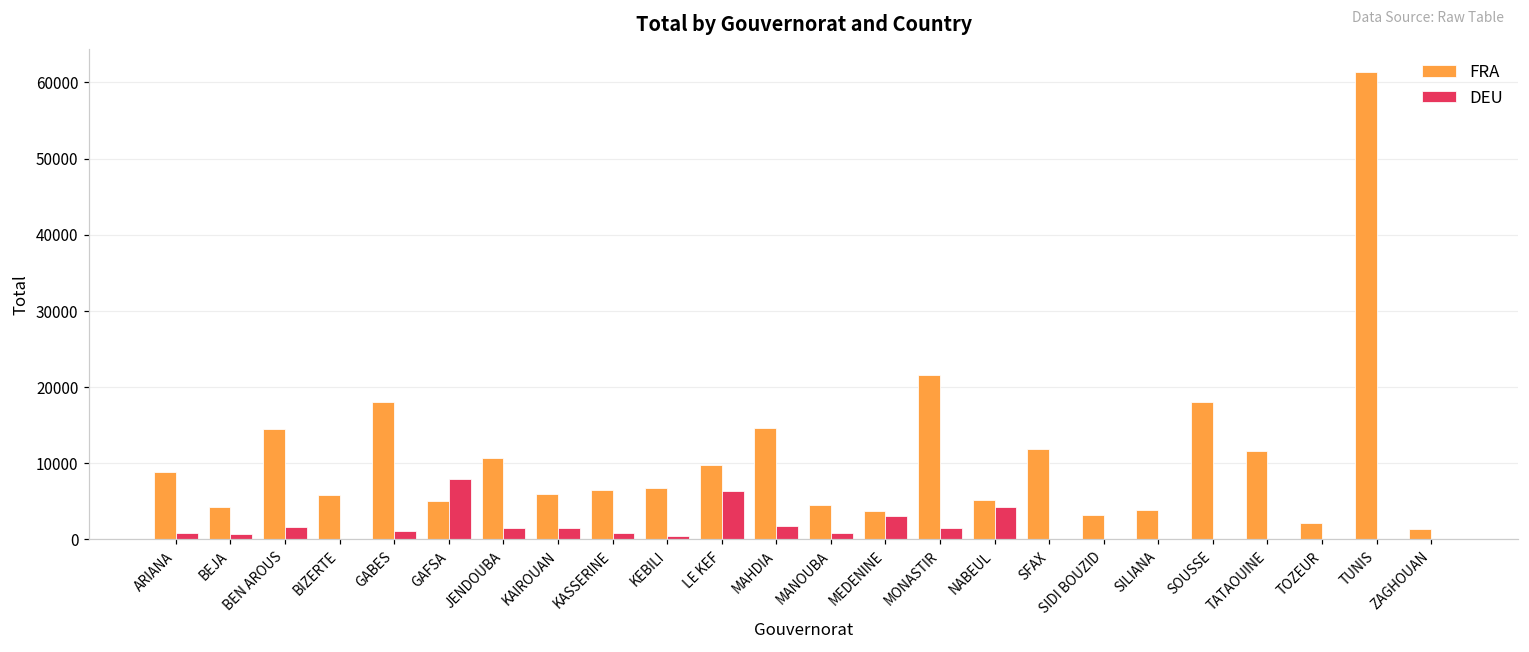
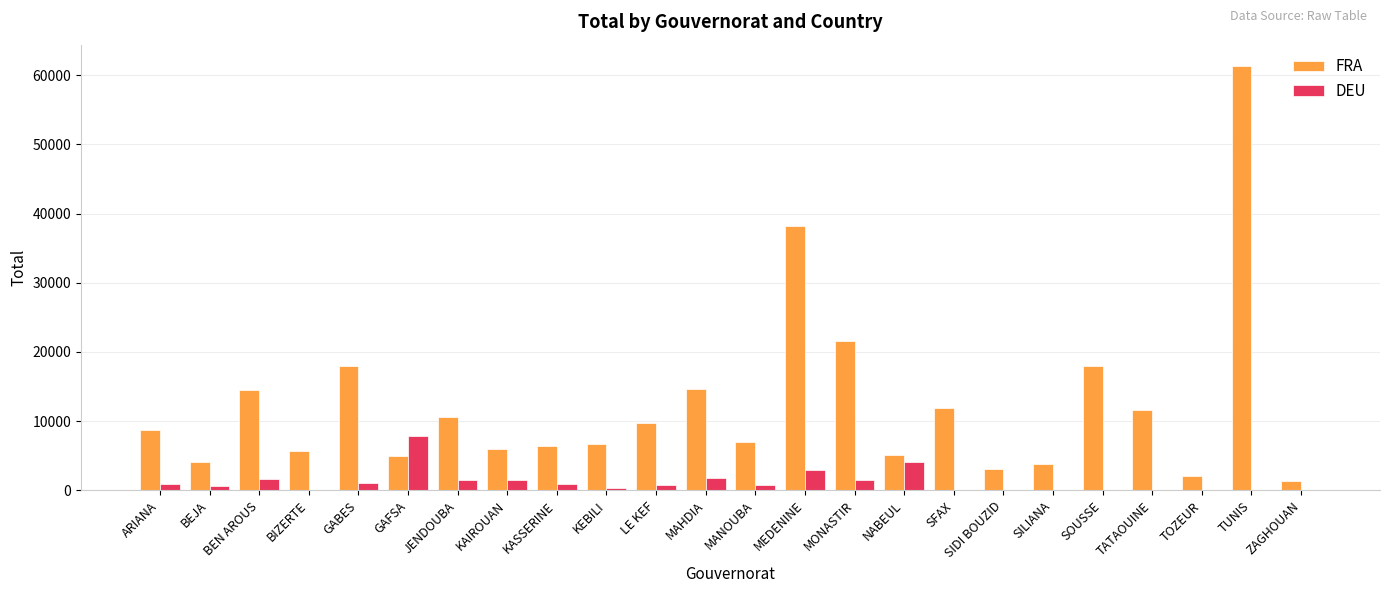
DEU, LE KEF: 6000 -> 1000
FRA, MANOUBA: 4000 -> 7000
FRA, MEDENINE: 4000 -> 38000
